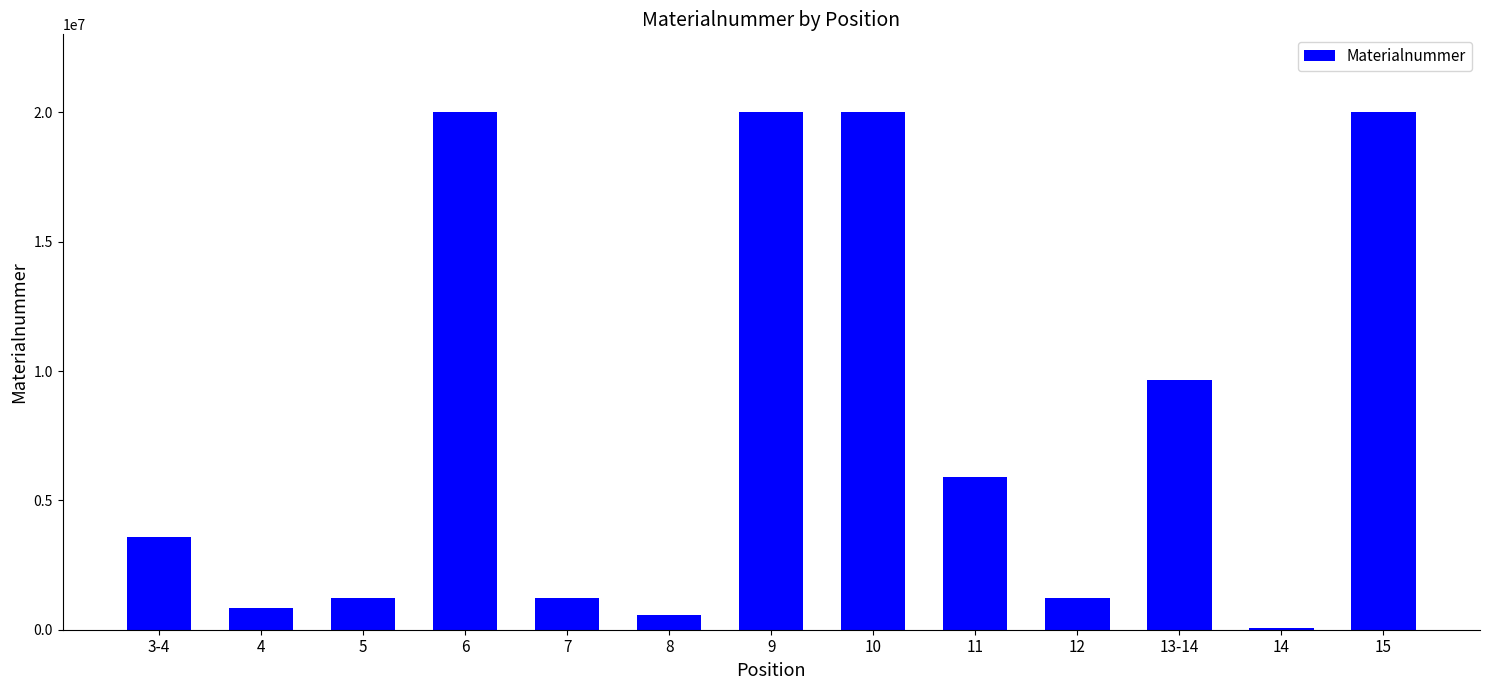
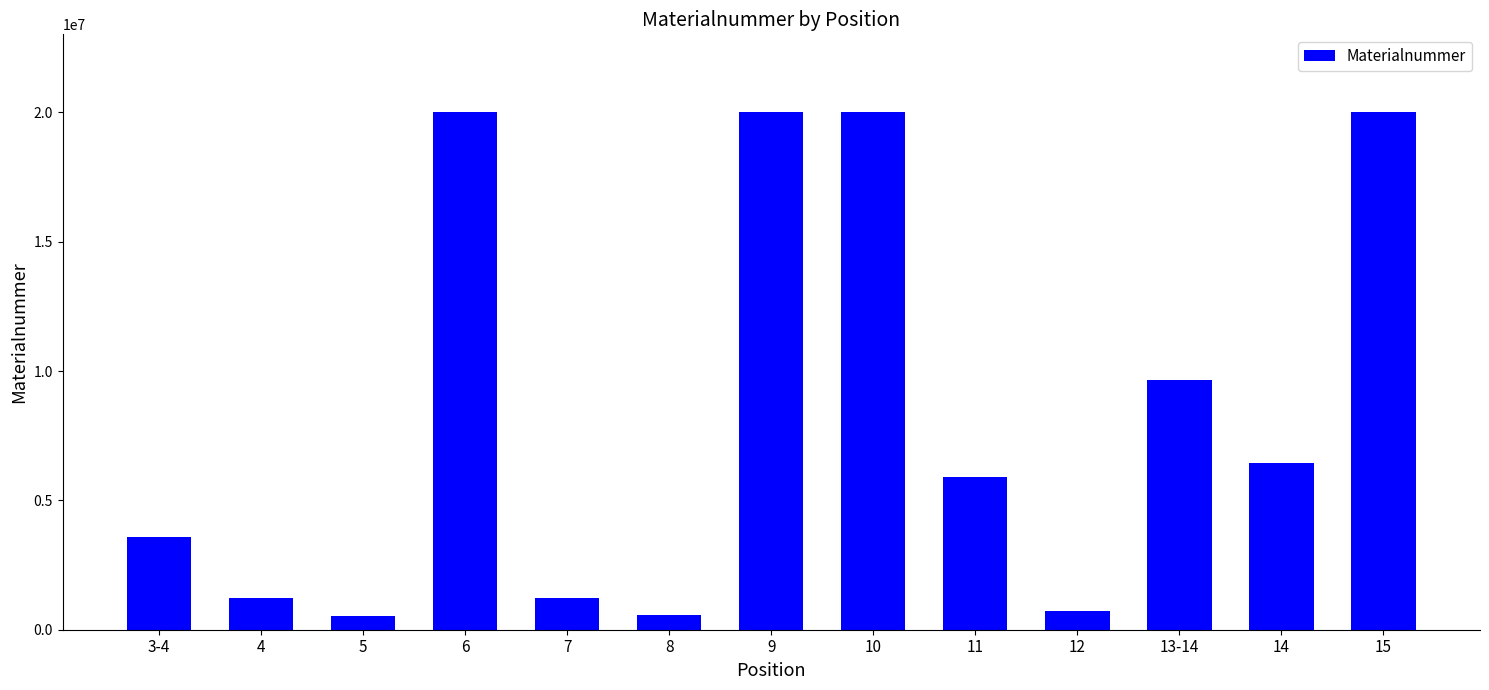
4: 900000 -> 1200000
5: 1200000 -> 500000
12: 1200000 -> 700000
14: 100000 -> 6500000
